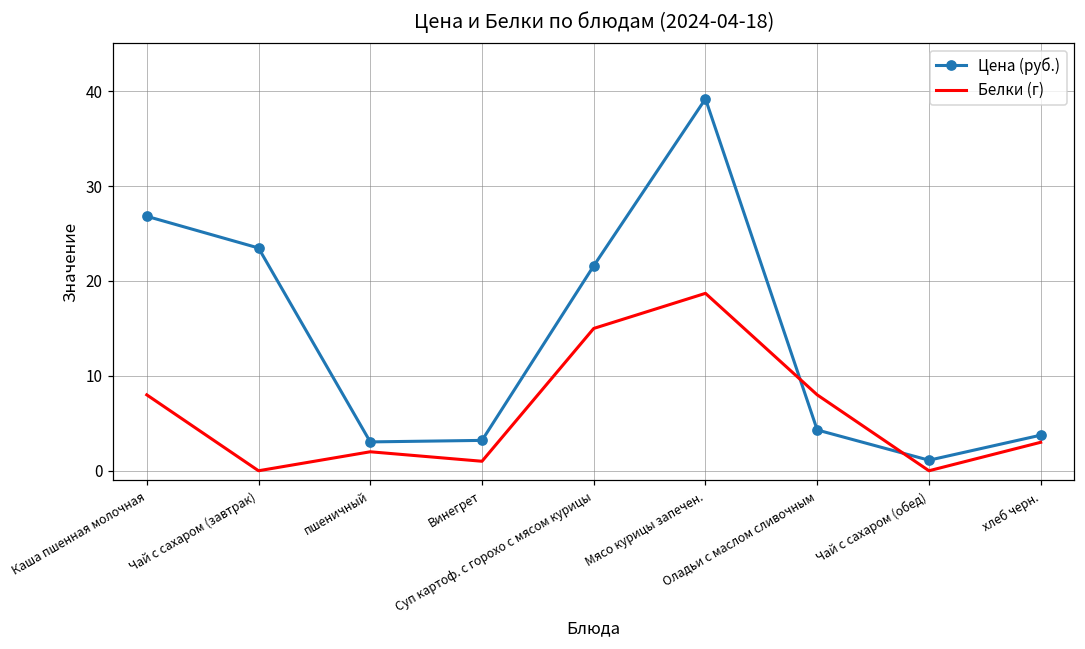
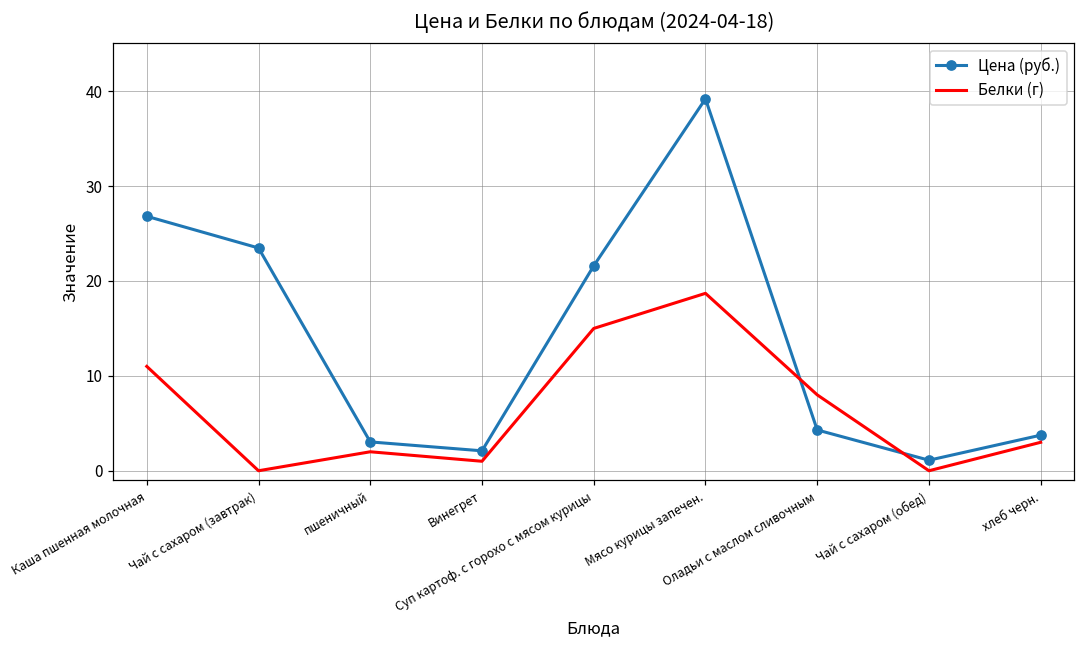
Белки (г), Каша пшенная молочная: 8 -> 11
Цена (руб.), Винегрет: 3 -> 2
